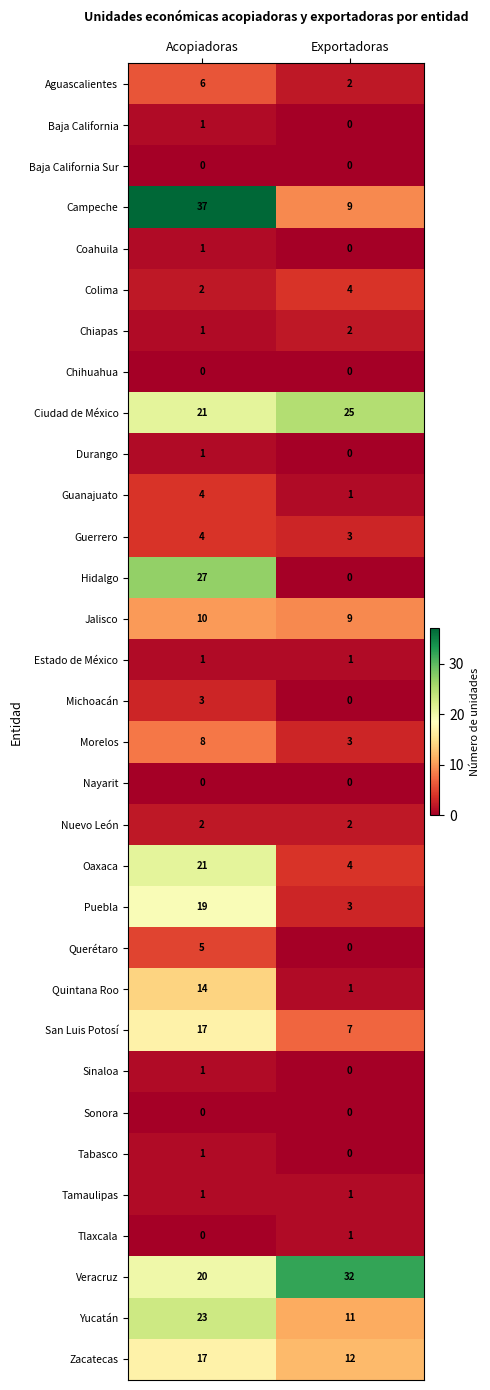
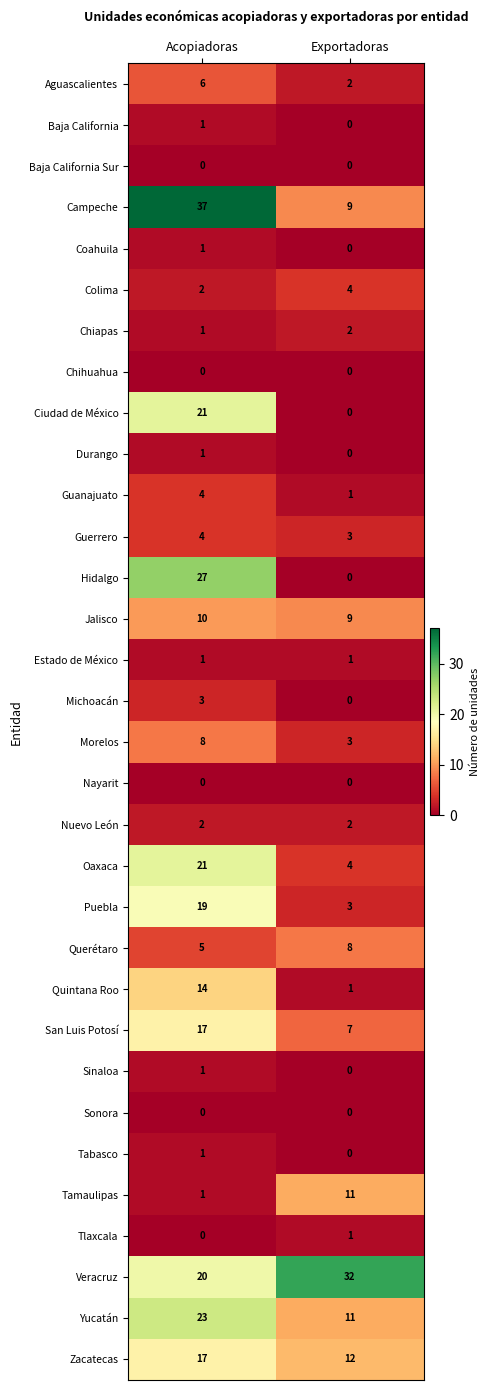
Ciudad de México, Exportadoras: 25 -> 0
Querétaro, Exportadoras: 0 -> 8
Tamaulipas, Exportadoras: 1 -> 11
